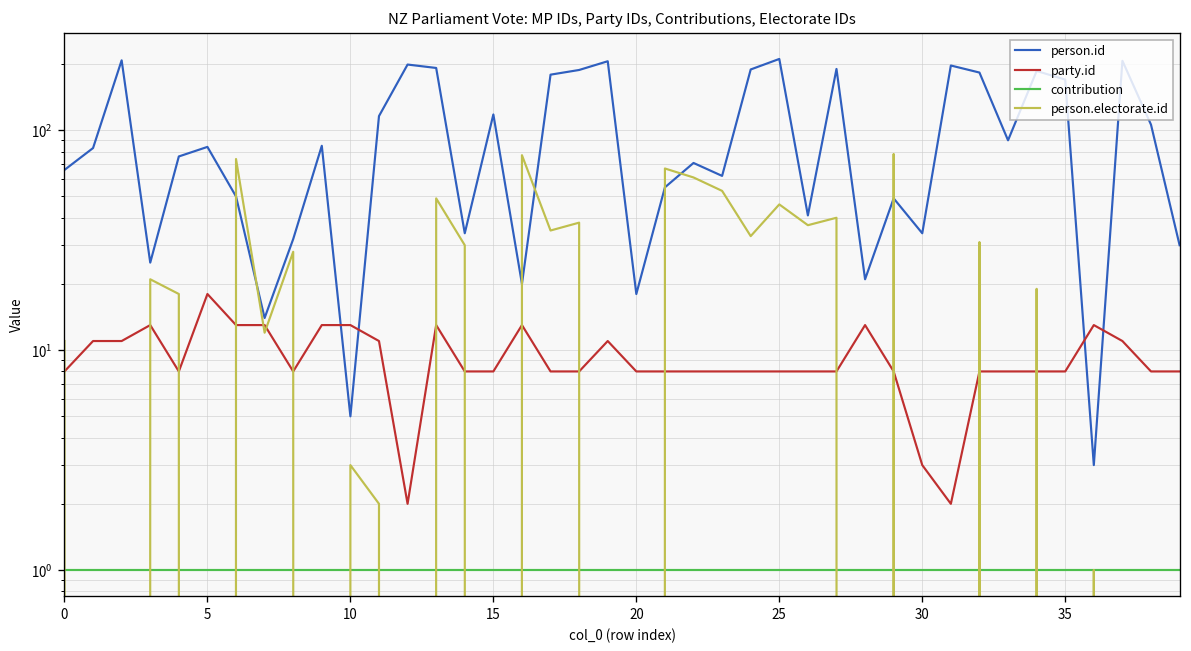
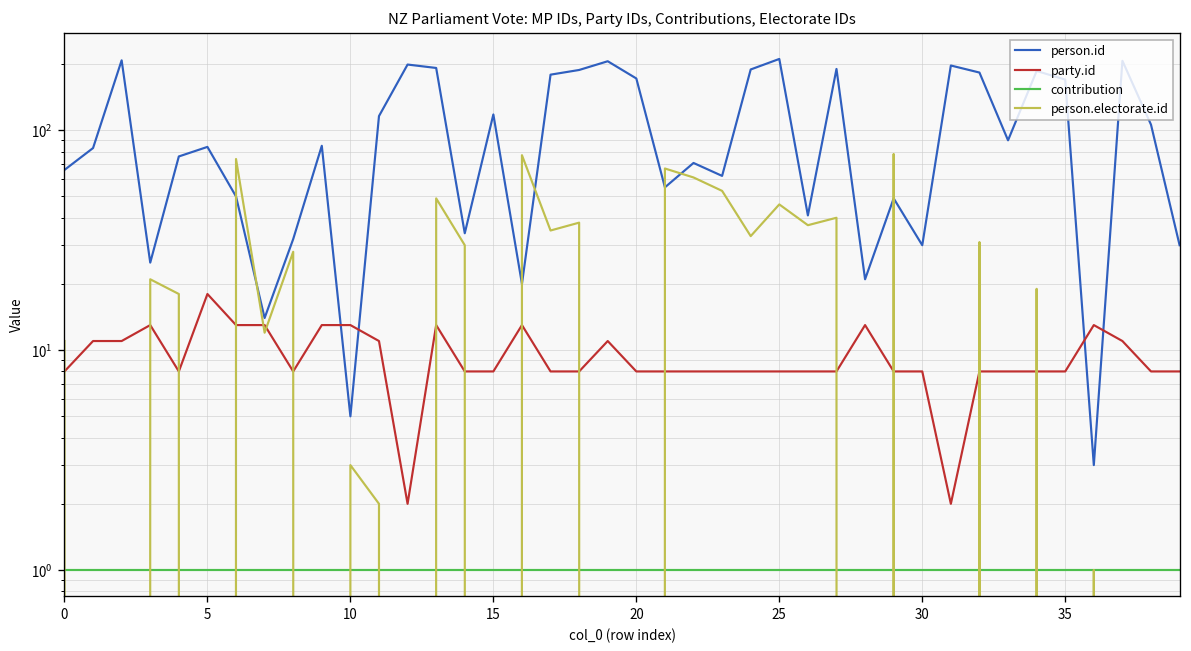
person.id, 20: 18 -> 170
person.id, 30: 34 -> 30
party.id, 30: 3 -> 8
